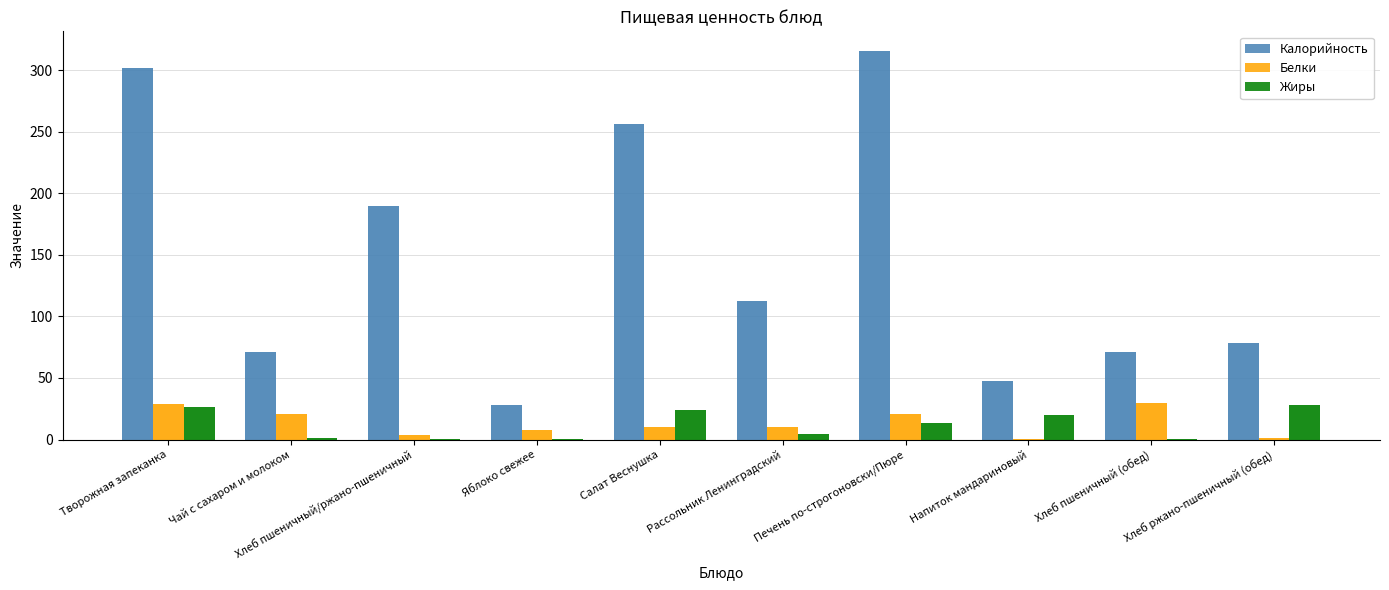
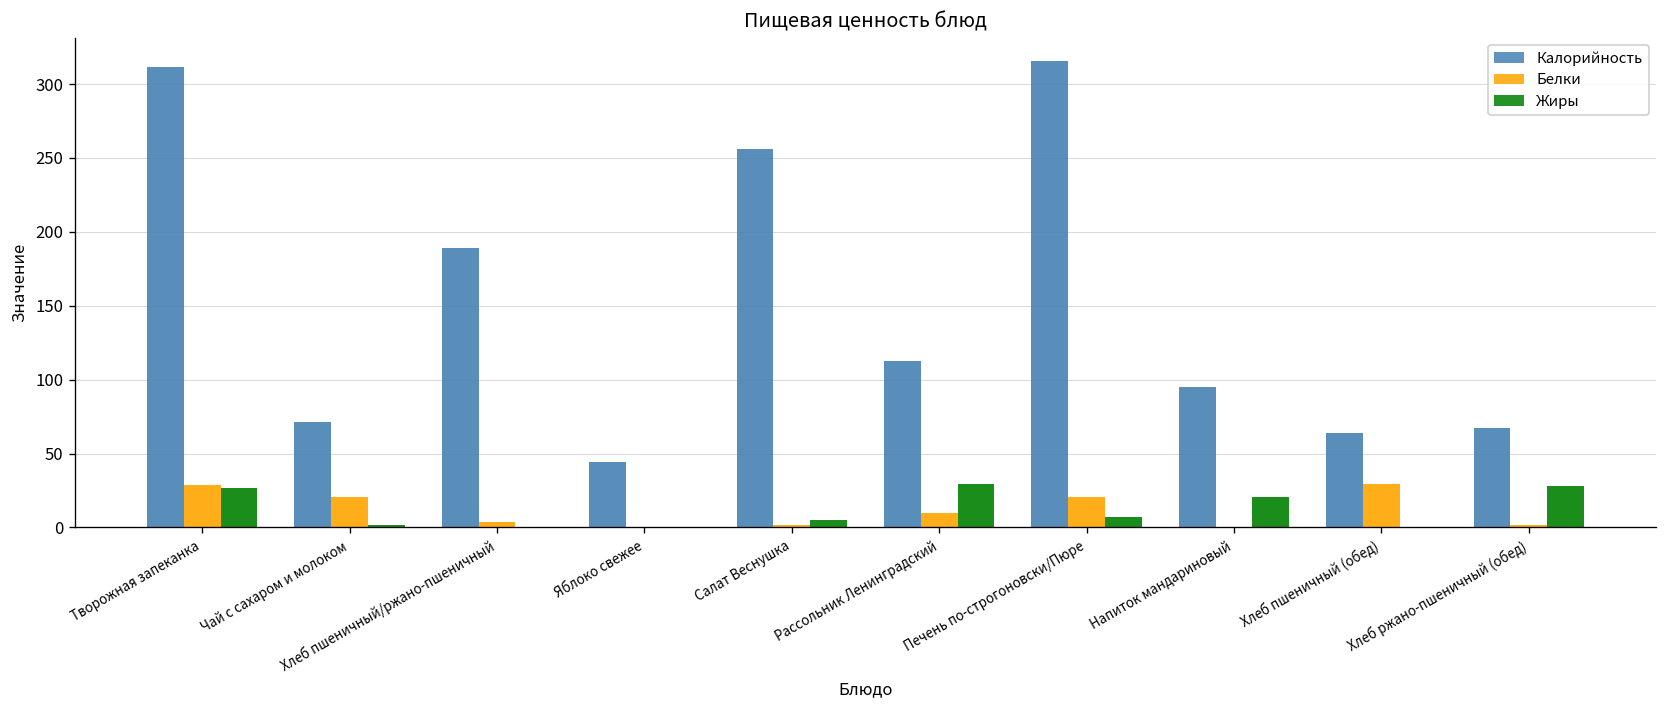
Калорийность, Творожная запеканка: 302 -> 312
Калорийность, Яблоко свежее: 28 -> 44
Белки, Яблоко свежее: 8 -> 0
Белки, Салат Веснушка: 11 -> 2
Жиры, Салат Веснушка: 24 -> 5
Жиры, Рассольник Ленинградский: 5 -> 30
Жиры, Печень по-строгоновски/Пюре: 14 -> 7
Калорийность, Напиток мандариновый: 48 -> 95
Калорийность, Хлеб пшеничный (обед): 71 -> 64
Калорийность, Хлеб ржано-пшеничный (обед): 78 -> 67
